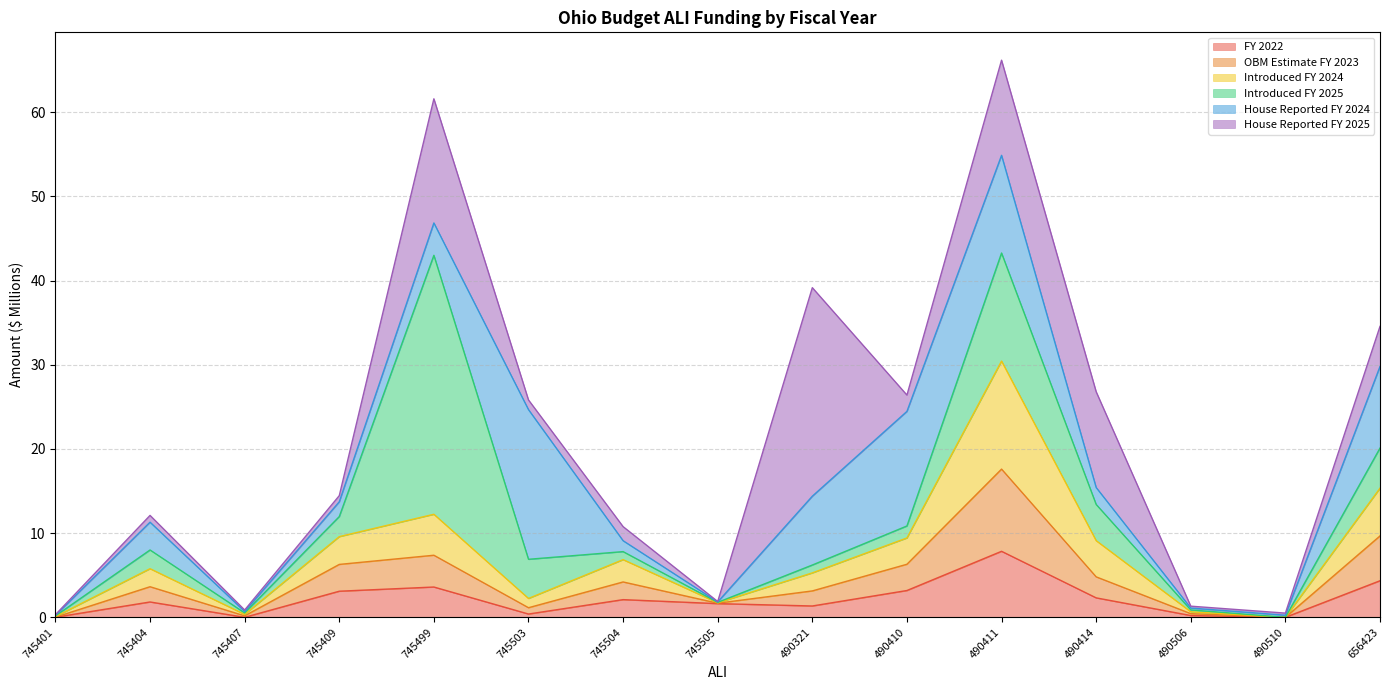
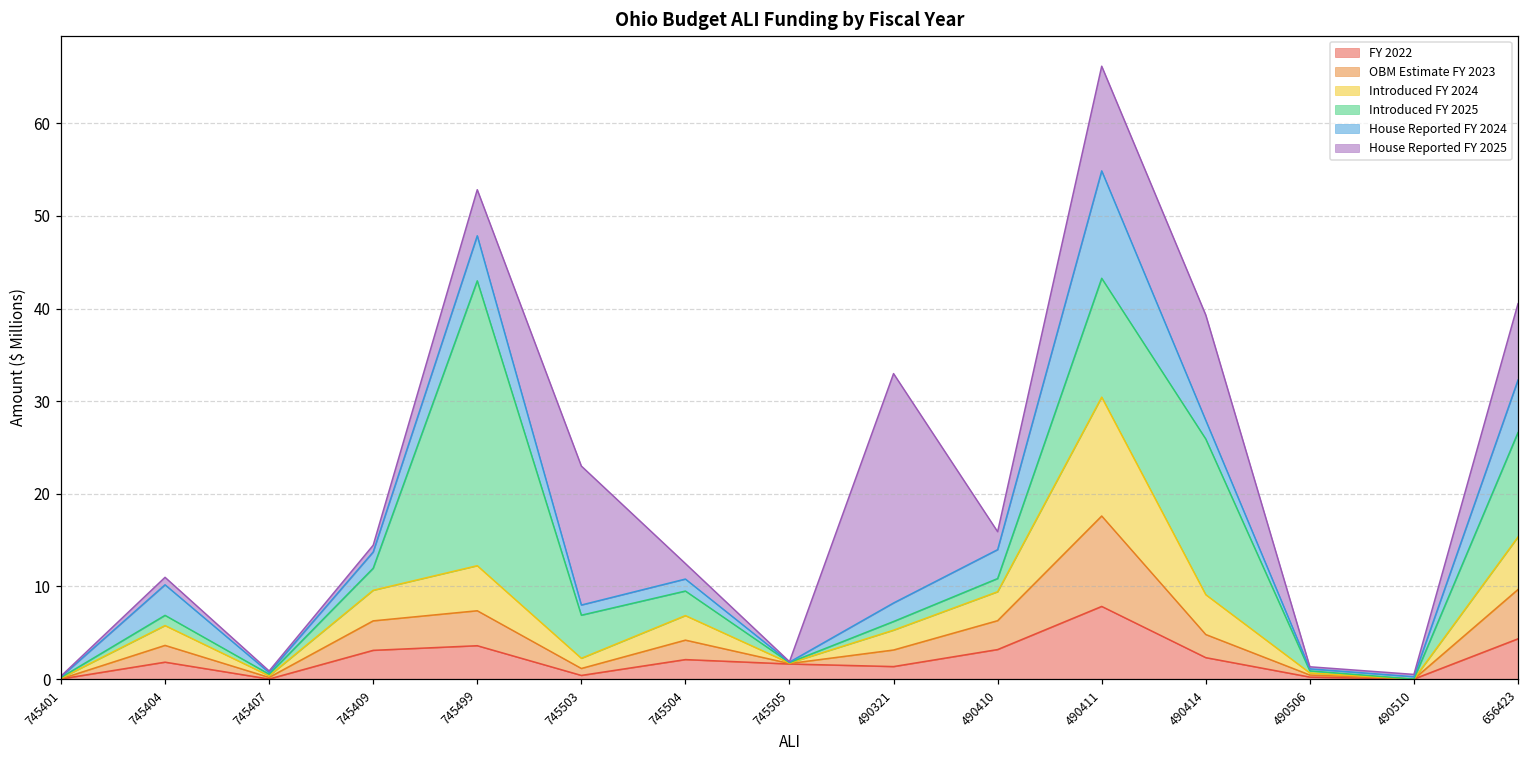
Introduced FY 2025, 745404: 2 -> 1
House Reported FY 2024, 745499: 4 -> 5
House Reported FY 2025, 745499: 15 -> 5
House Reported FY 2024, 745503: 18 -> 1
House Reported FY 2025, 745503: 1 -> 15
Introduced FY 2025, 745504: 1 -> 3
House Reported FY 2024, 490321: 8 -> 2
House Reported FY 2024, 490410: 14 -> 3
Introduced FY 2025, 490414: 4 -> 17
Introduced FY 2025, 656423: 5 -> 11
House Reported FY 2024, 656423: 10 -> 6
House Reported FY 2025, 656423: 5 -> 8
